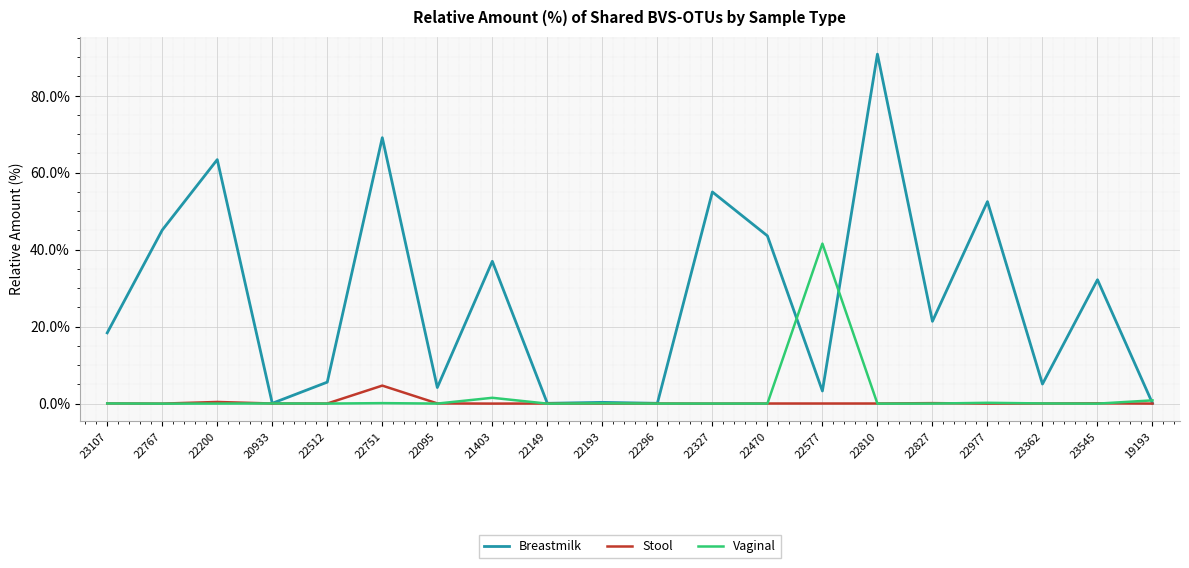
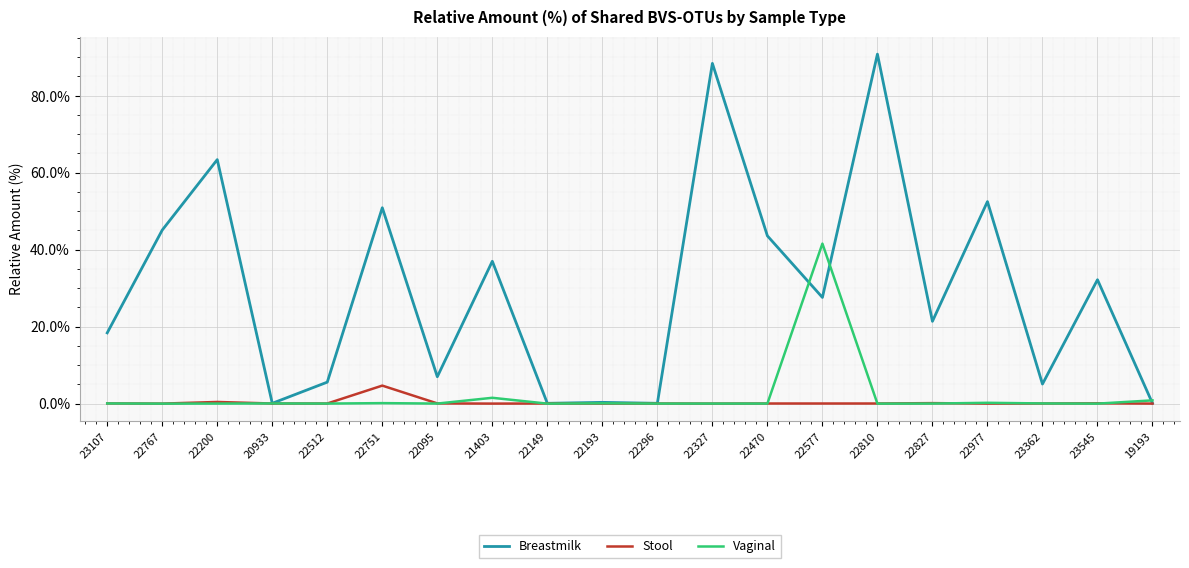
Breastmilk, 22751: 69% -> 51%
Breastmilk, 22095: 4% -> 7%
Breastmilk, 22327: 55% -> 88%
Breastmilk, 22577: 3% -> 28%
